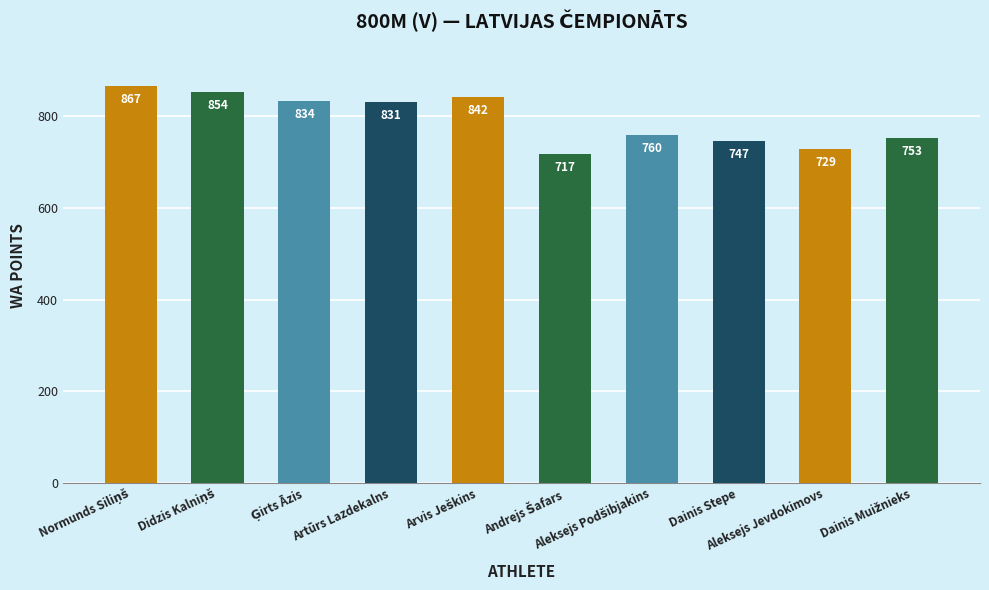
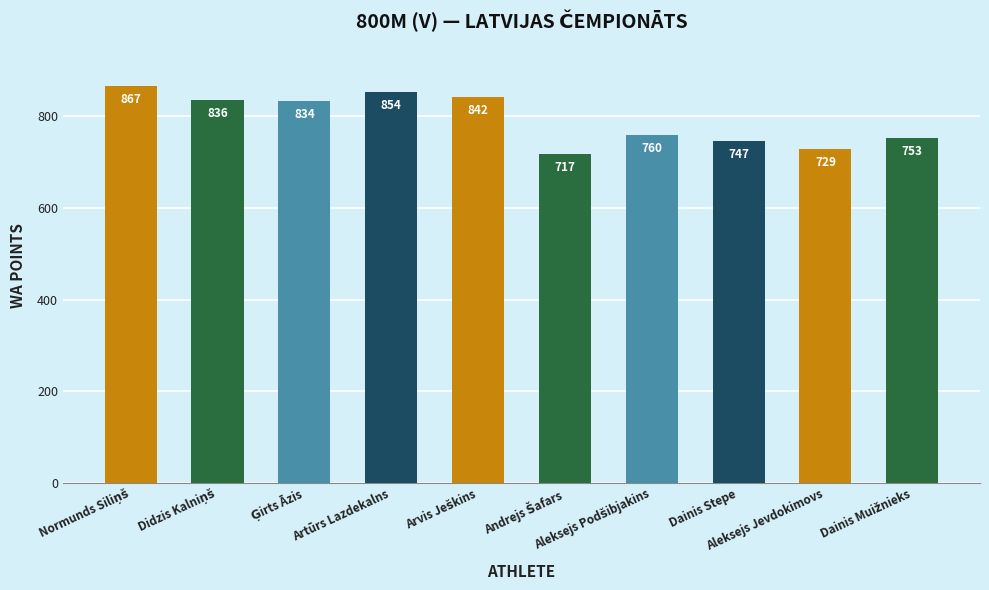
Didzis Kalniņš: 854 -> 836
Artūrs Lazdekalns: 831 -> 854
